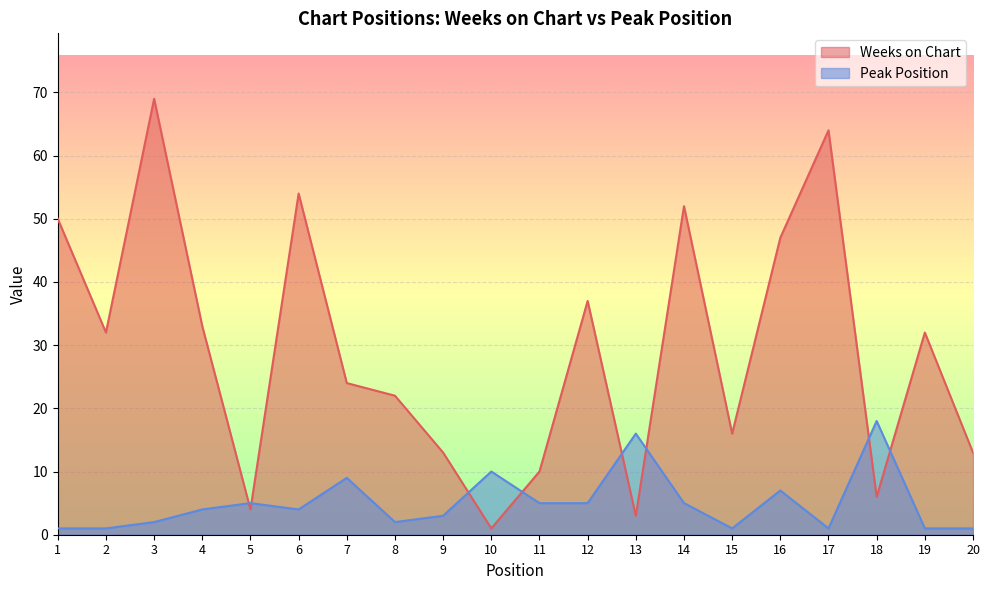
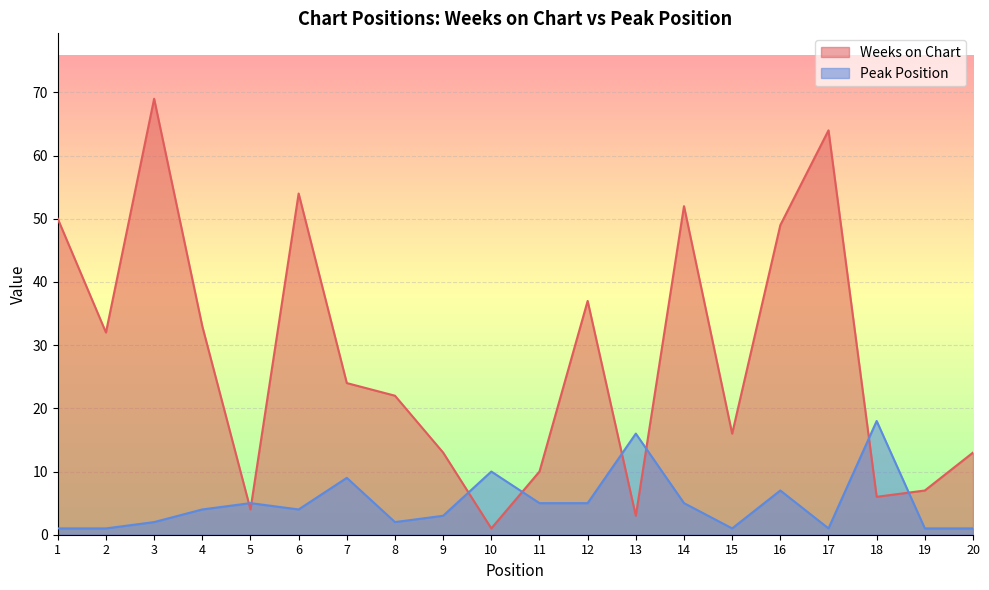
Weeks on Chart, 16: 47 -> 49
Weeks on Chart, 19: 32 -> 7
